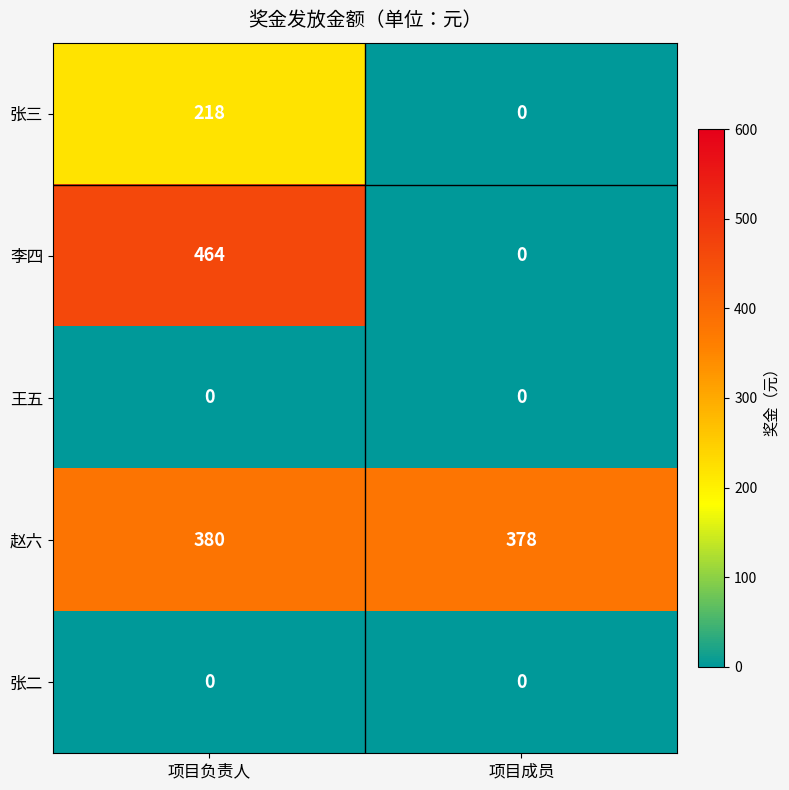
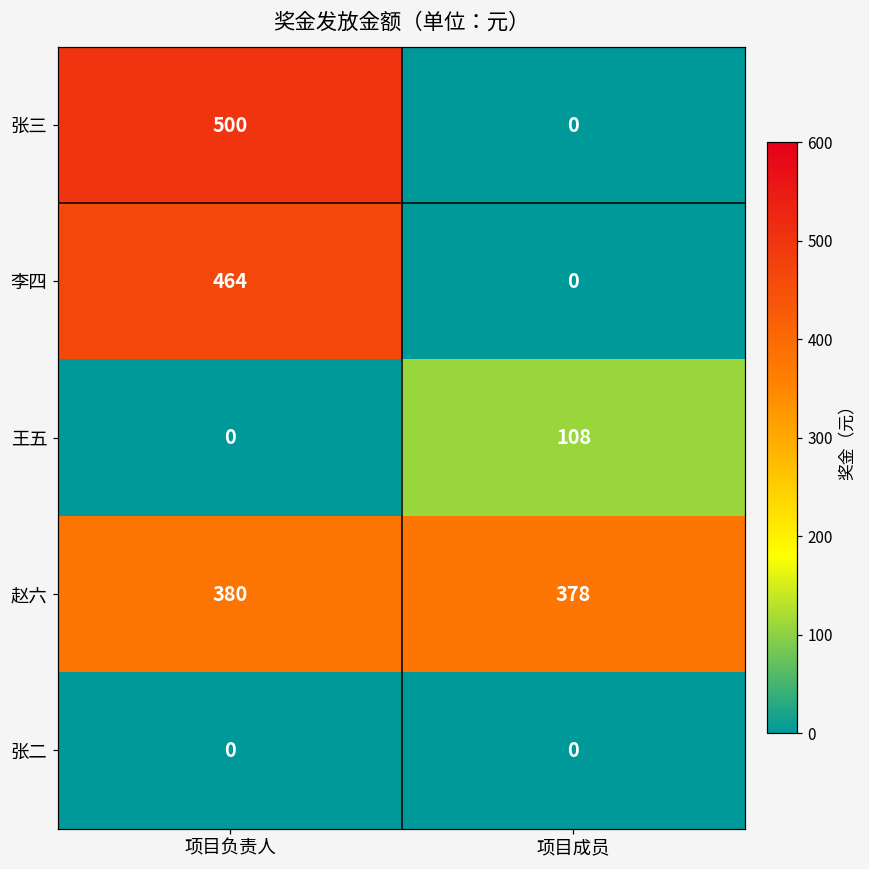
张三, 项目负责人: 218 -> 500
王五, 项目成员: 0 -> 108
